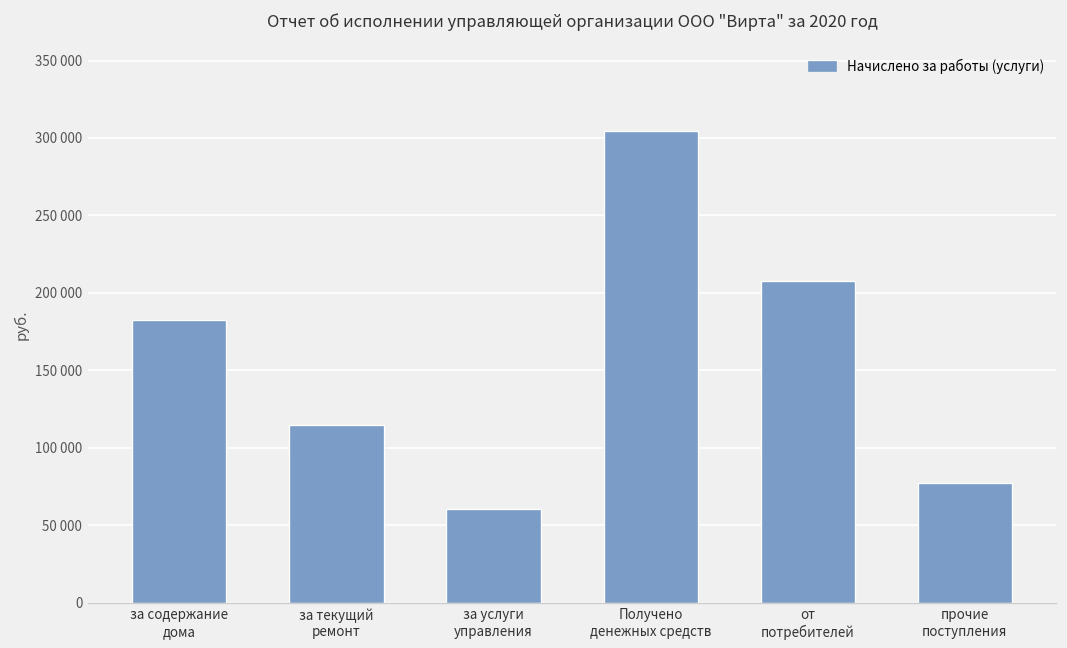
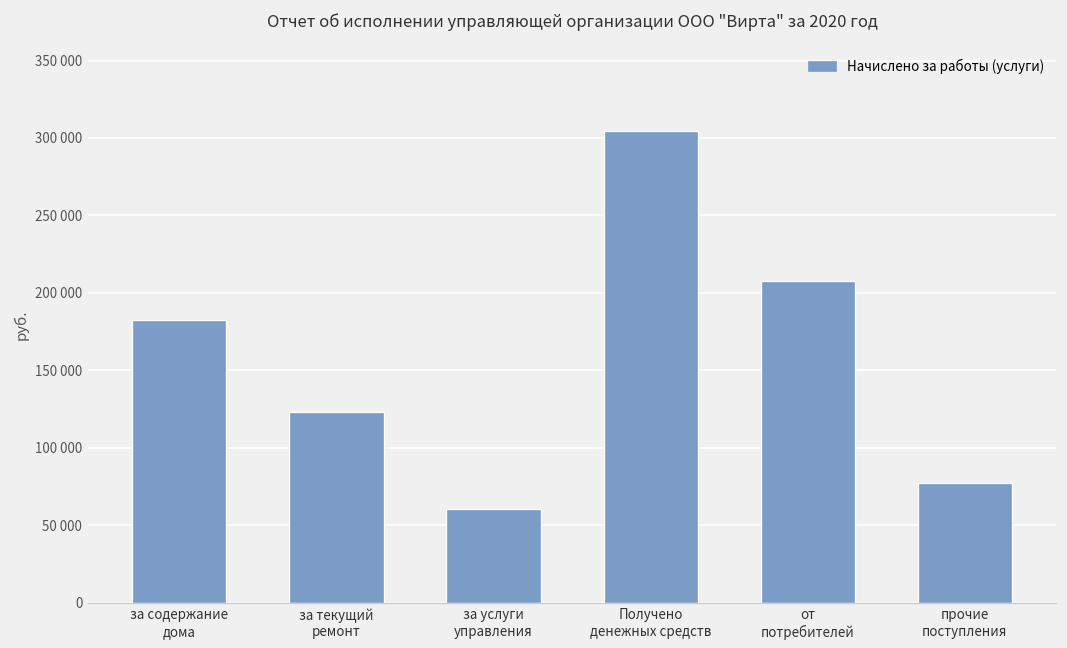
за текущий ремонт: 115000 -> 123000
